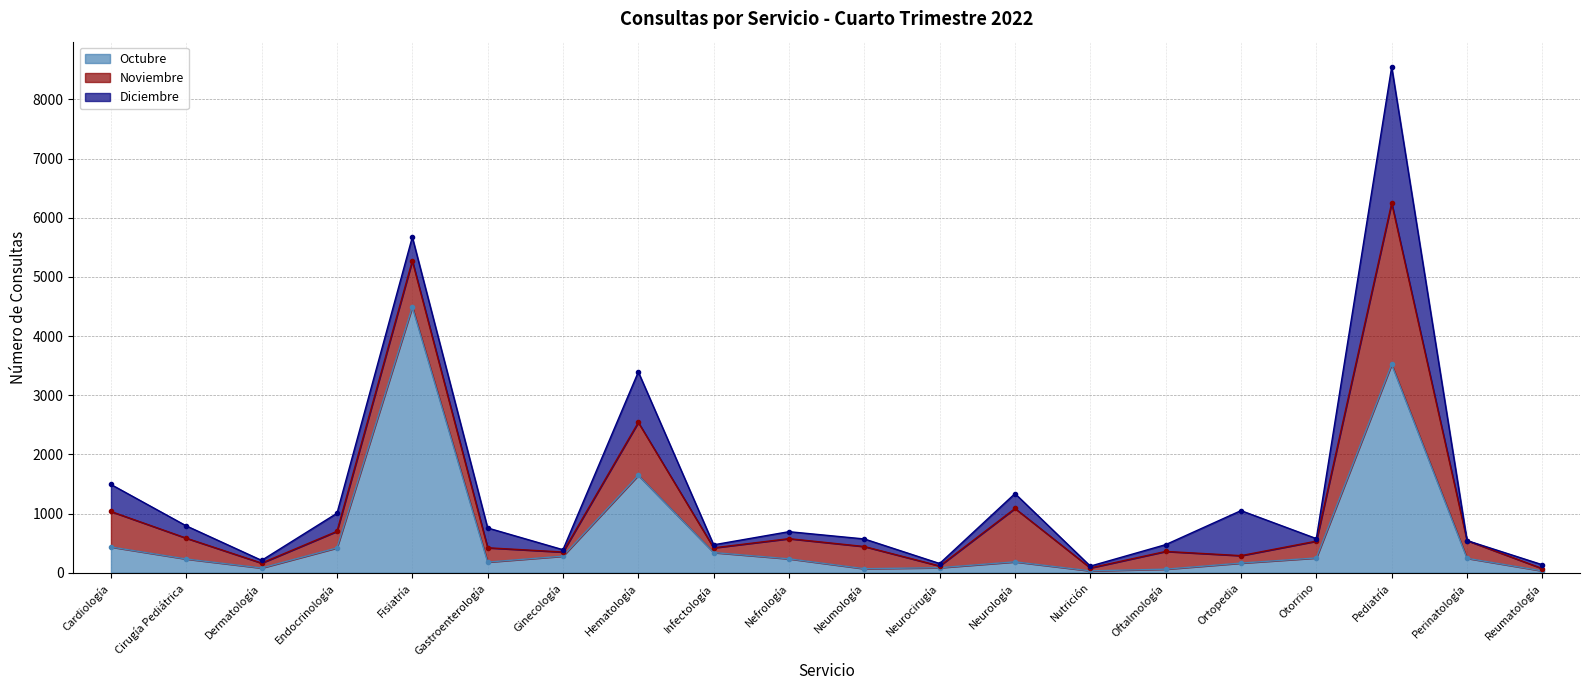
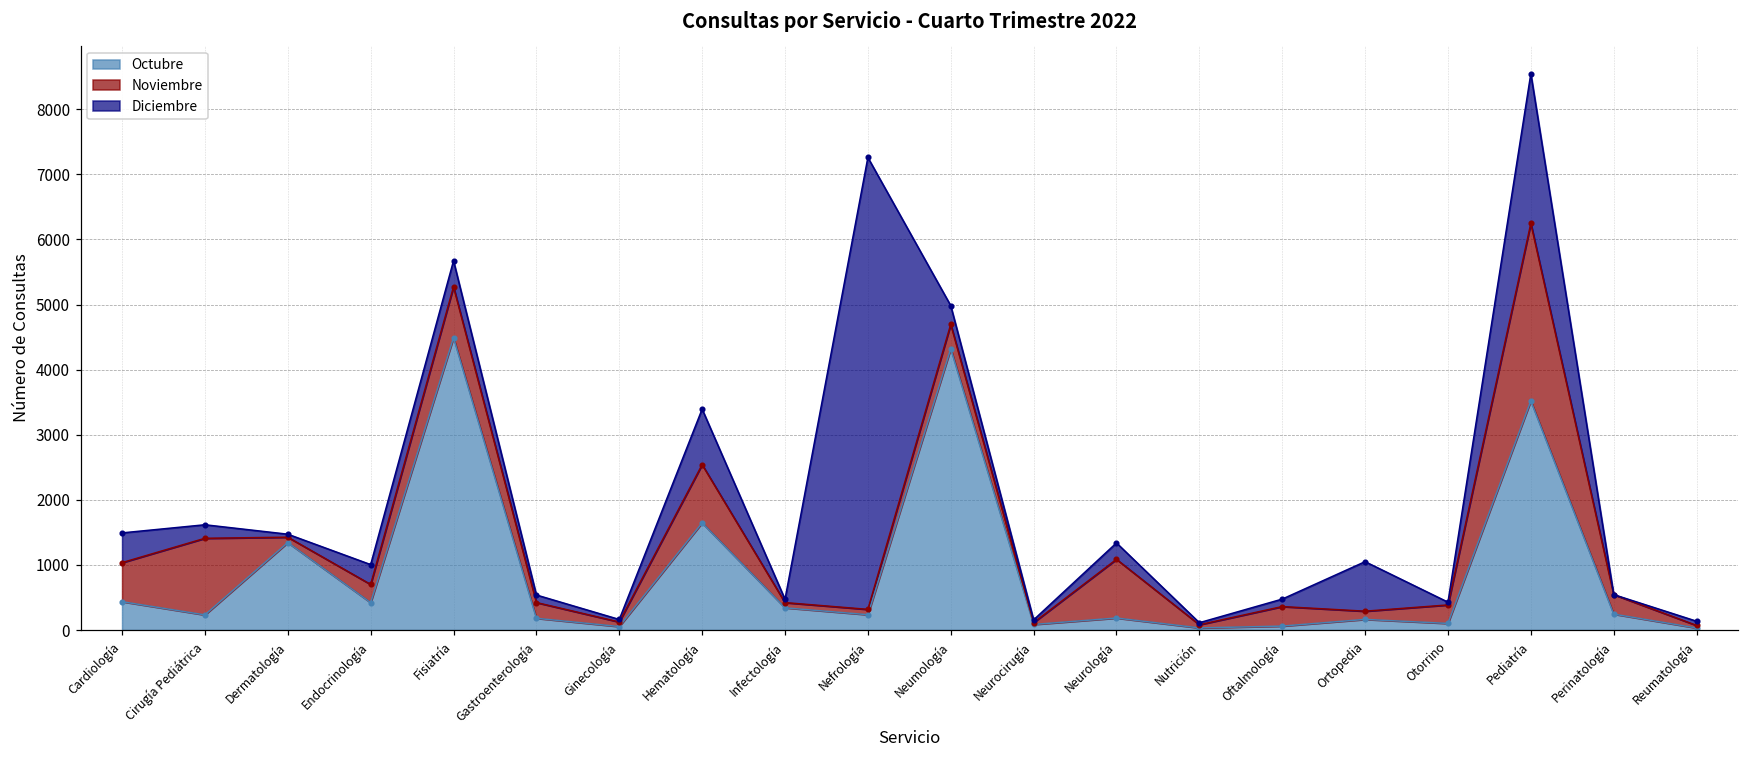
Noviembre, Cirugía Pediátrica: 400 -> 1200
Octubre, Dermatología: 100 -> 1300
Diciembre, Gastroenterología: 300 -> 100
Octubre, Ginecología: 300 -> 100
Noviembre, Nefrología: 300 -> 100
Diciembre, Nefrología: 100 -> 6900
Octubre, Neumología: 100 -> 4300
Diciembre, Neumología: 100 -> 300
Octubre, Otorrino: 300 -> 100
